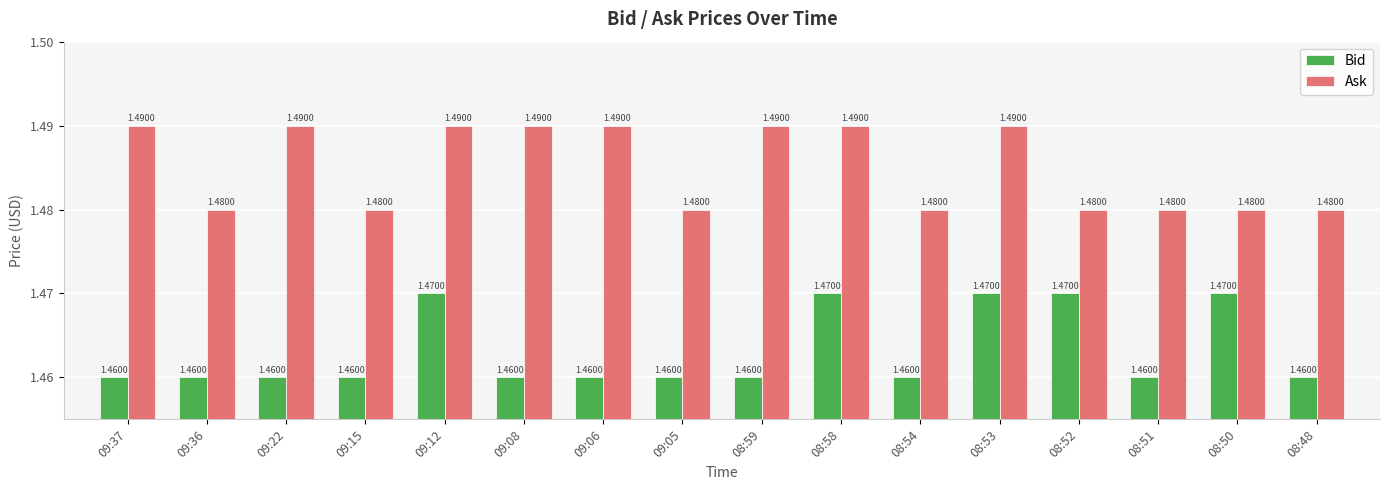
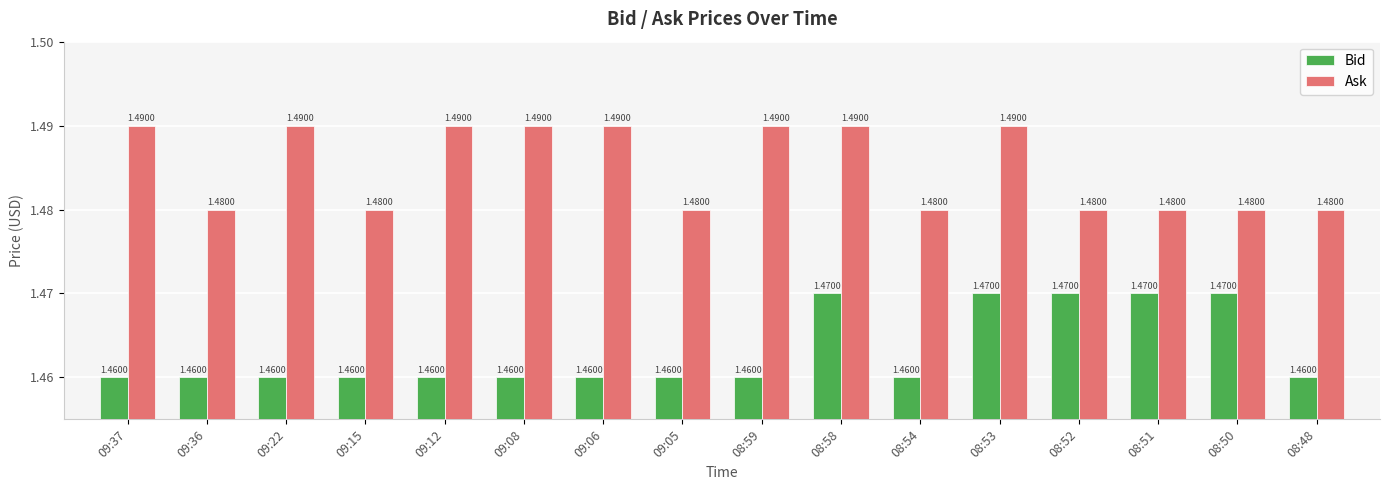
Bid, 09:12: 1.4700 -> 1.4600
Bid, 08:51: 1.4600 -> 1.4700
